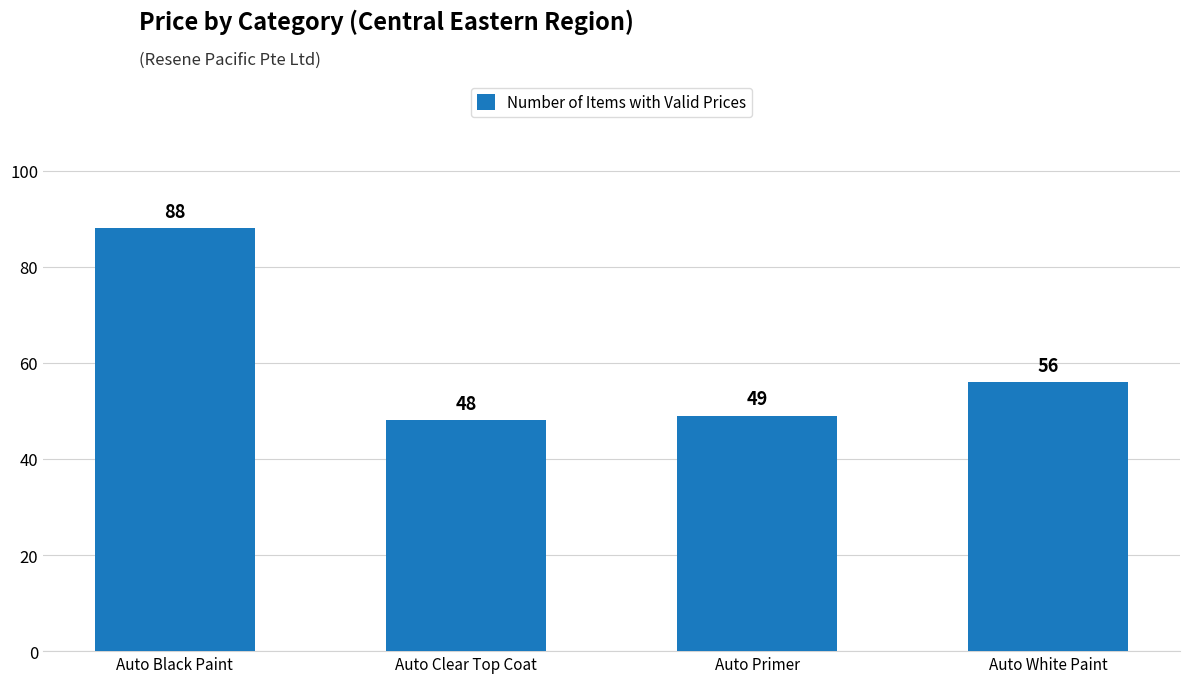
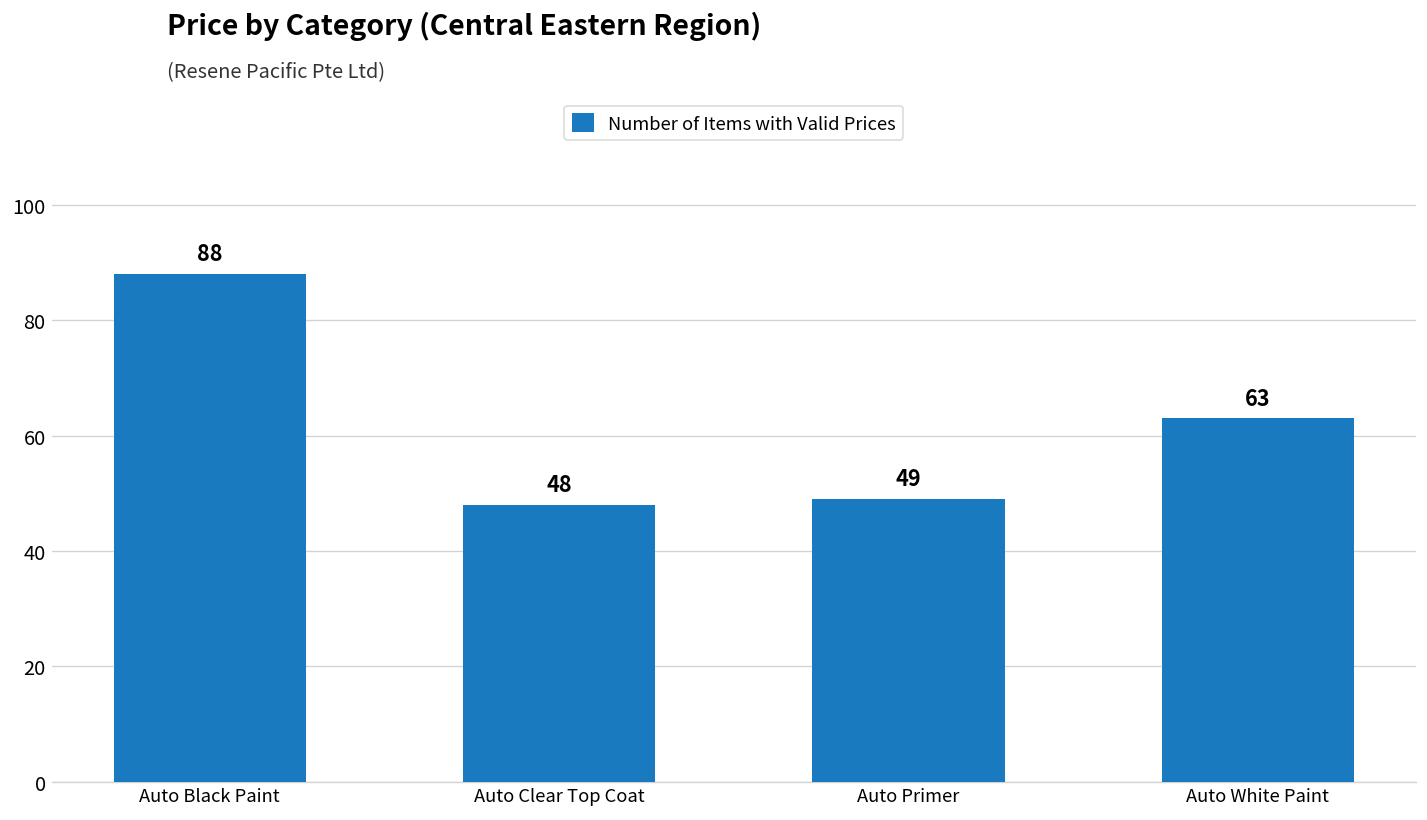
Auto White Paint: 56 -> 63
